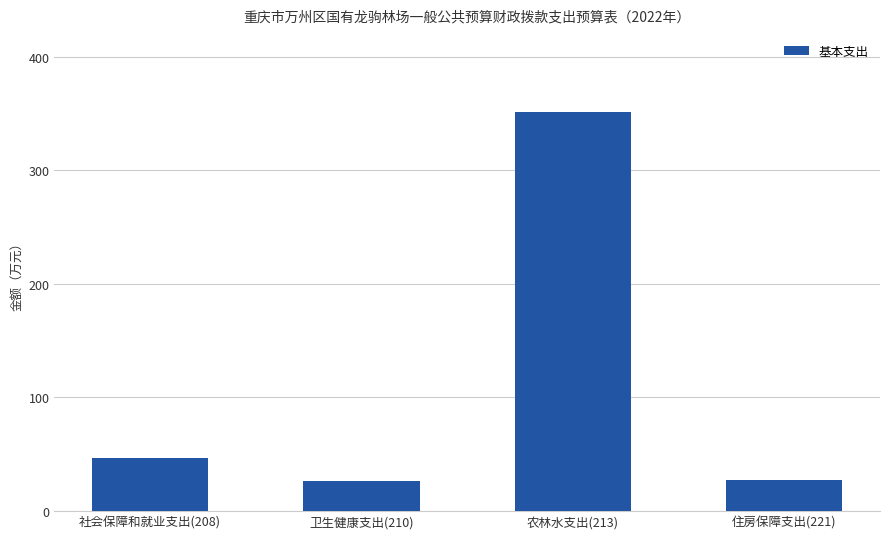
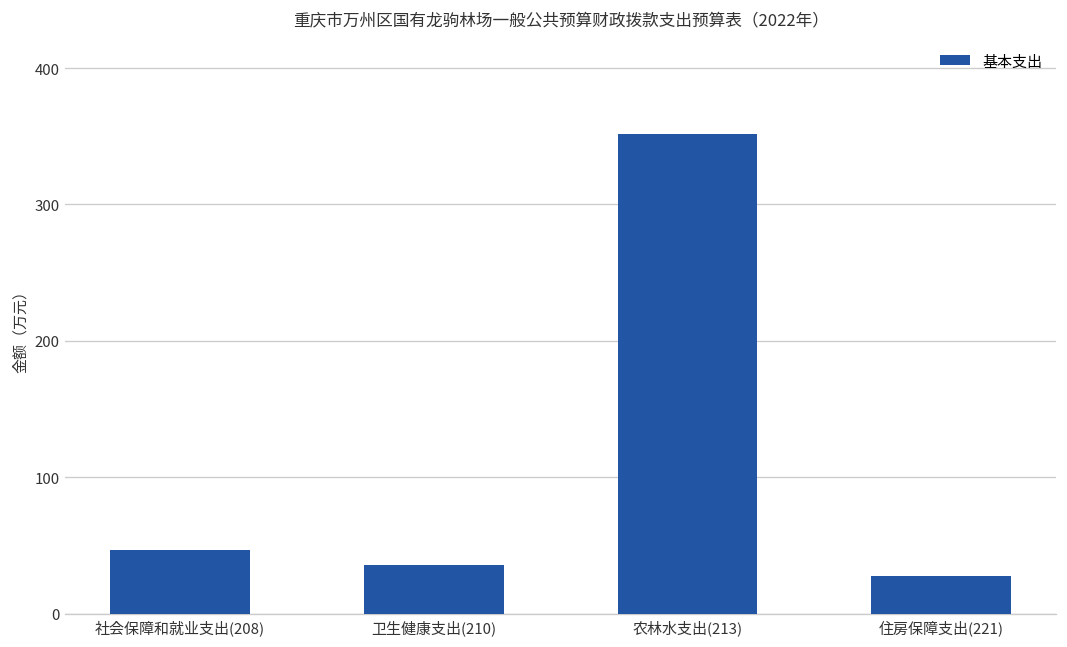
卫生健康支出(210): 27 -> 35
